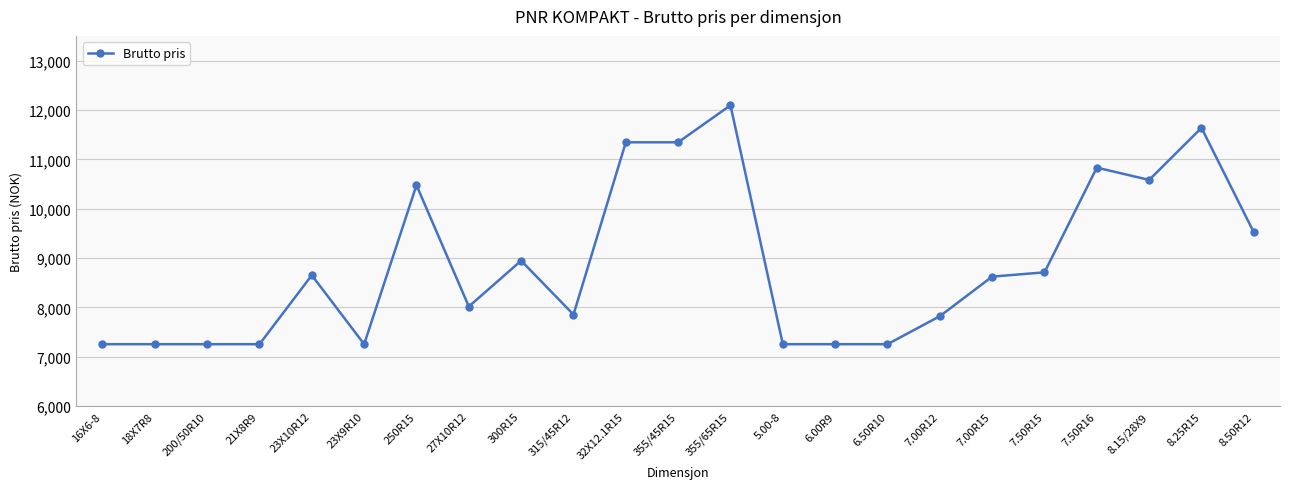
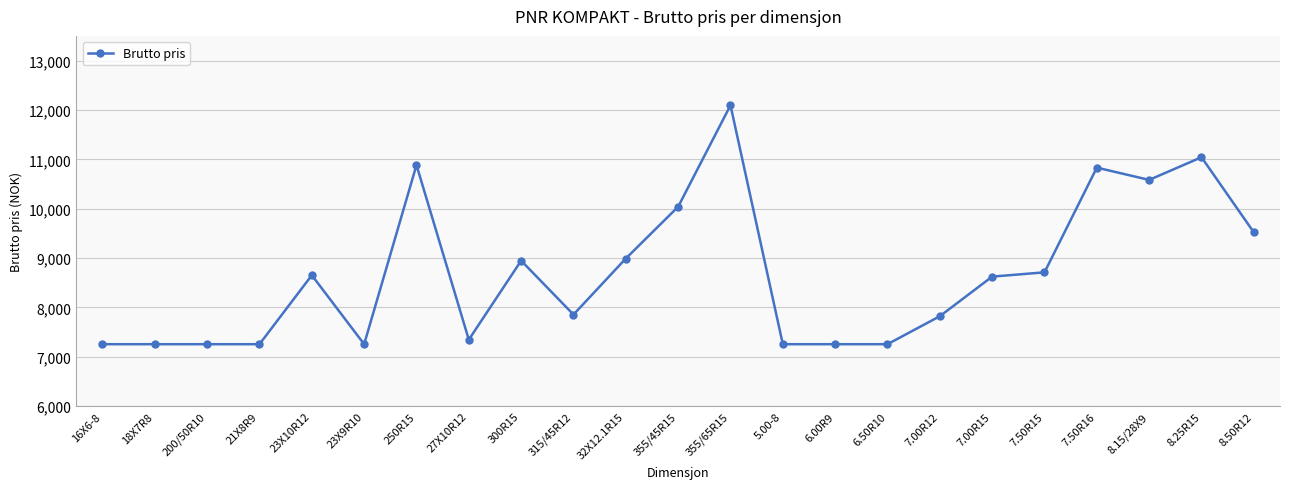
250R15: 10,500 -> 10,900
27X10R12: 8,000 -> 7,300
32X12.1R15: 11,300 -> 9,000
355/45R15: 11,300 -> 10,000
8.25R15: 11,600 -> 11,000
